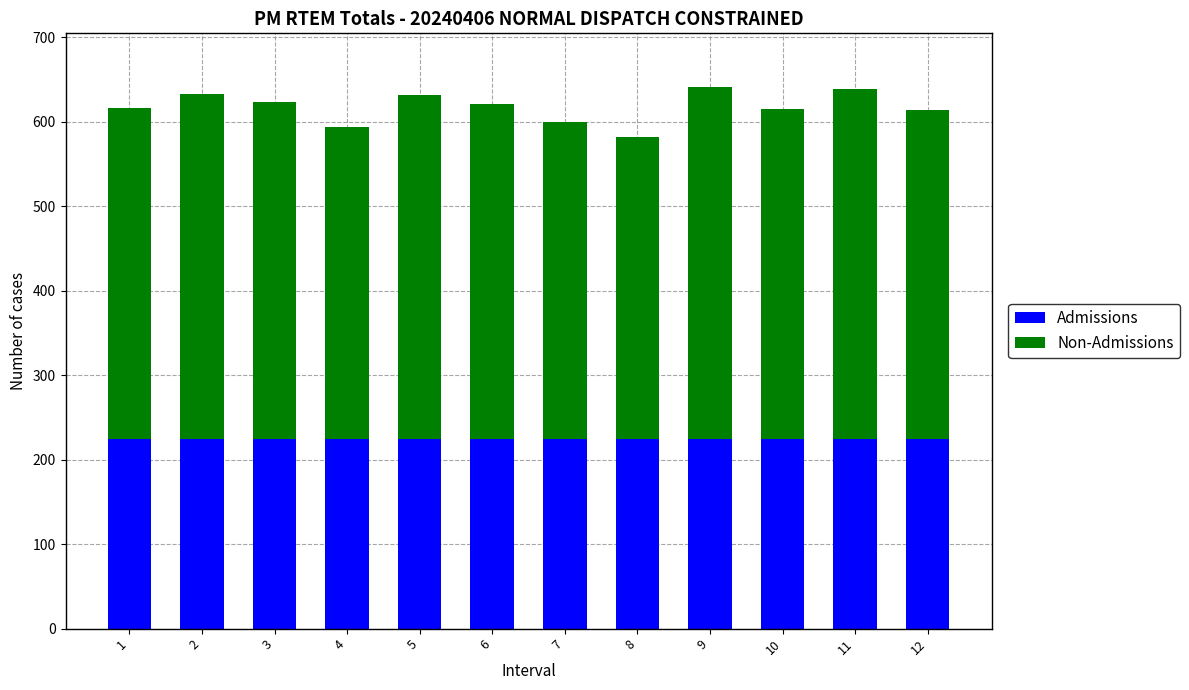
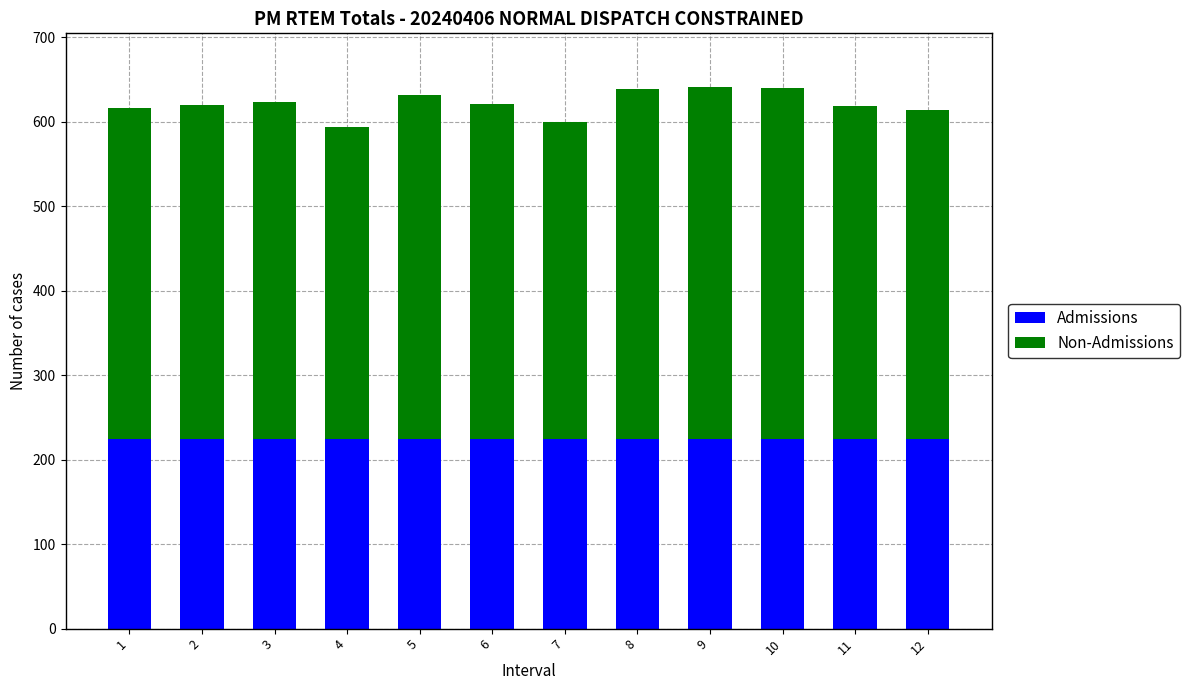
Non-Admissions, 2: 410 -> 400
Non-Admissions, 8: 360 -> 410
Non-Admissions, 10: 390 -> 410
Non-Admissions, 11: 410 -> 390
